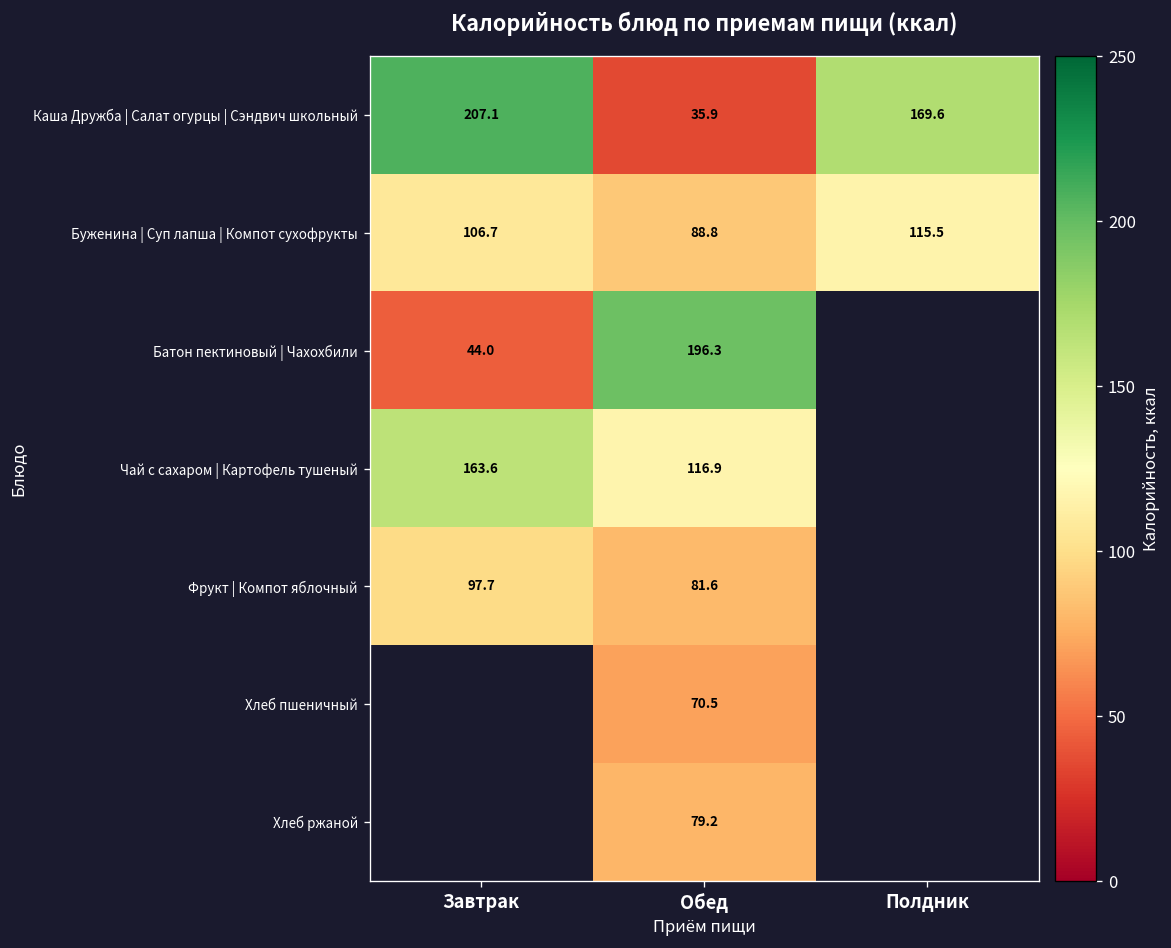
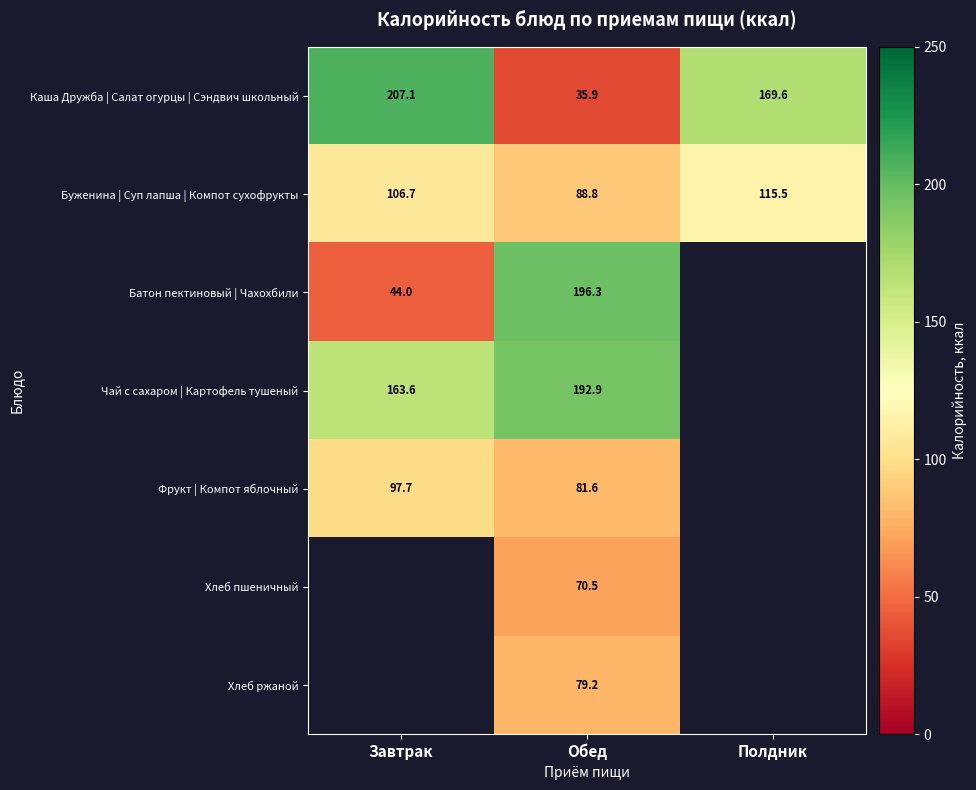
Чай с сахаром | Картофель тушеный, Обед: 116.9 -> 192.9
